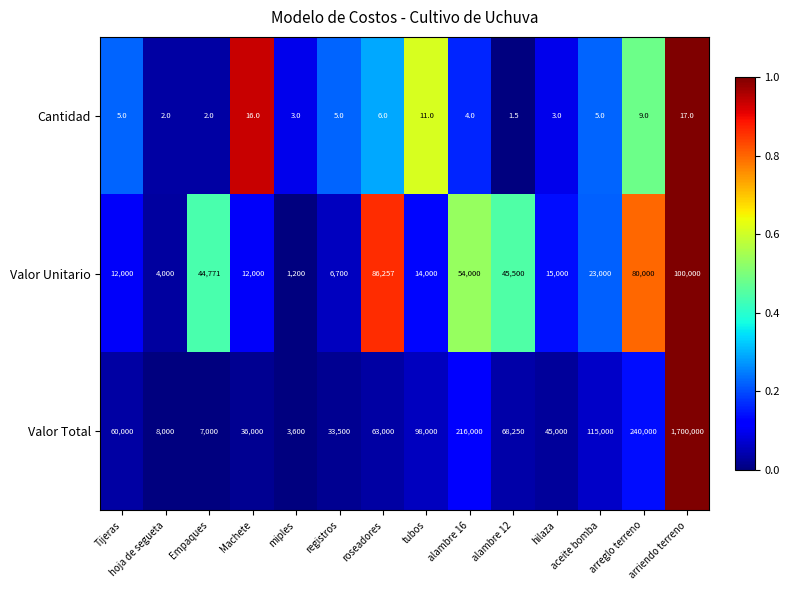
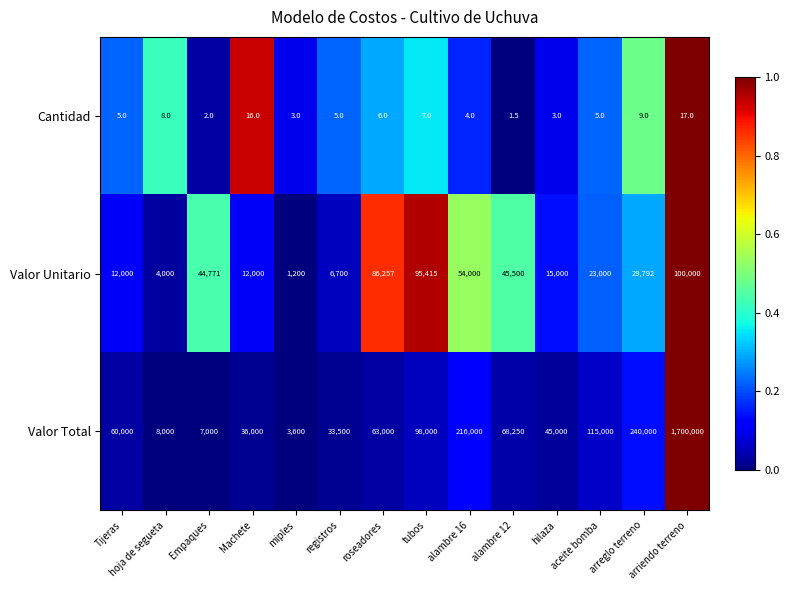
Cantidad, hoja de segueta: 2.0 -> 8.0
Cantidad, tubos: 11.0 -> 7.0
Valor Unitario, tubos: 14,000 -> 95,415
Valor Unitario, arreglo terreno: 80,000 -> 29,792
